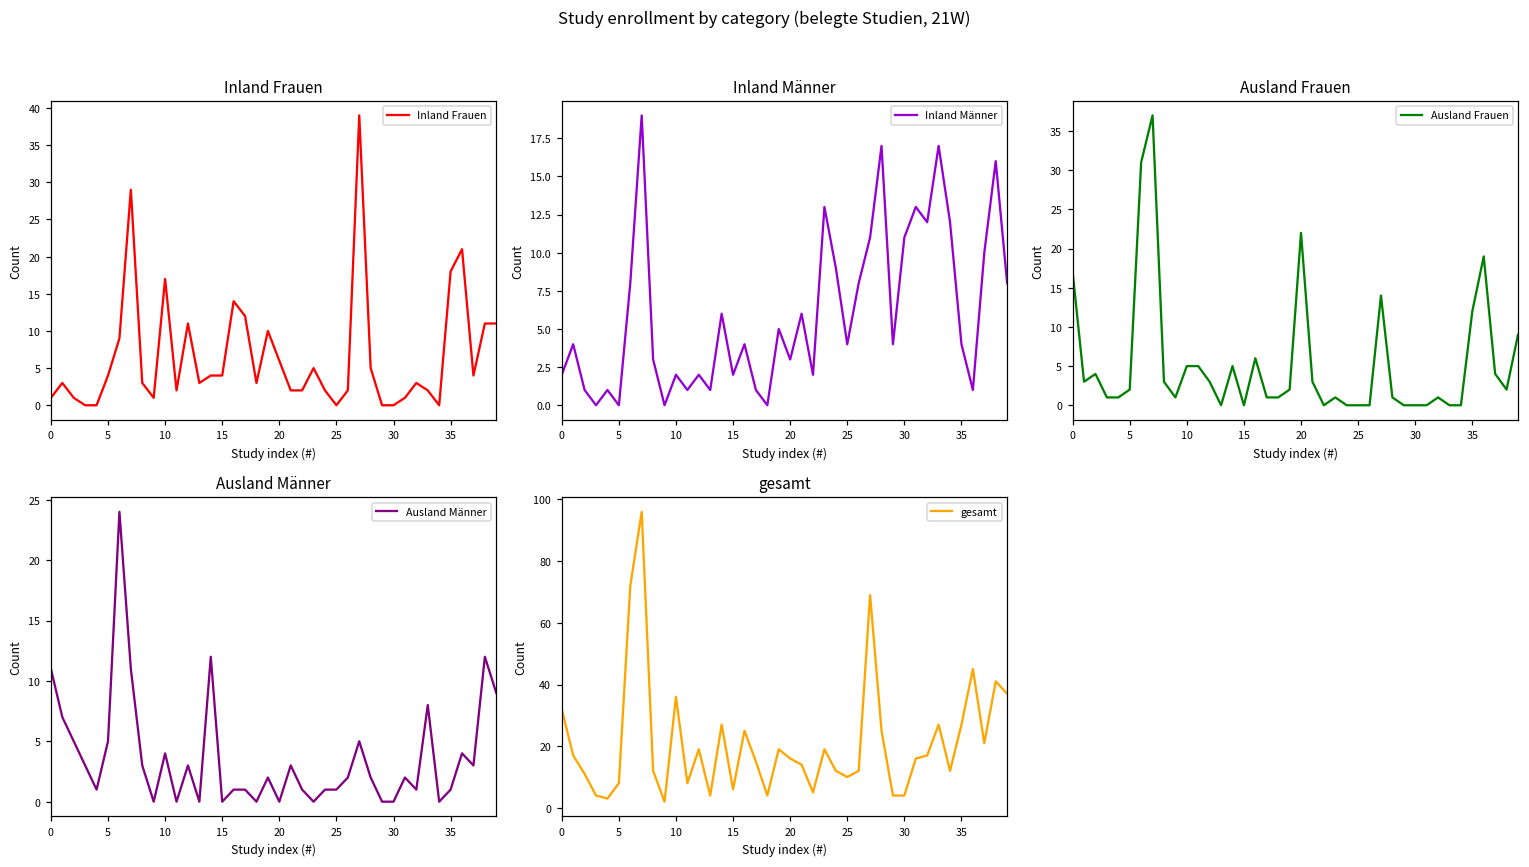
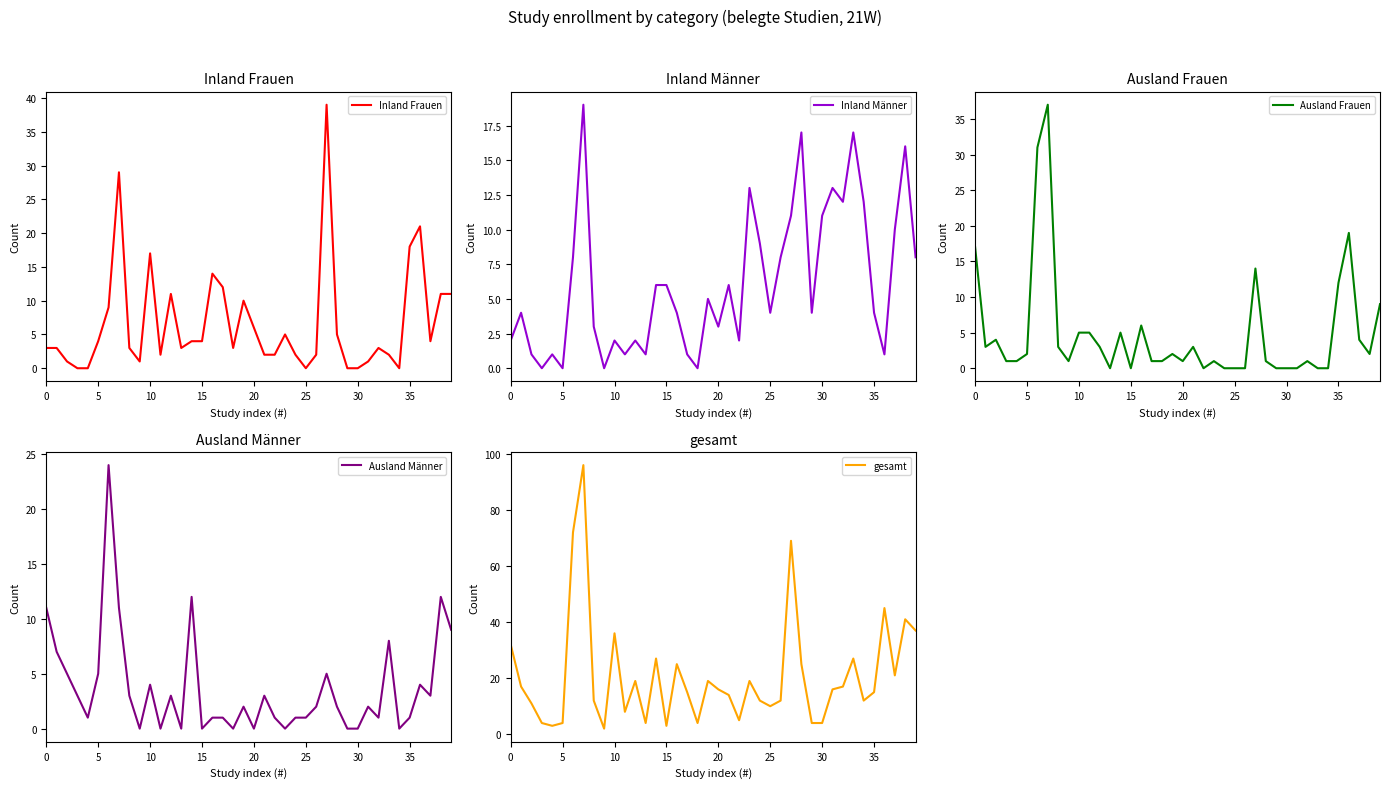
Inland Frauen, 0: 1 -> 3
Inland Männer, 15: 2 -> 6
Ausland Frauen, 20: 22 -> 1
gesamt, 5: 8 -> 4
gesamt, 15: 6 -> 3
gesamt, 35: 27 -> 15
